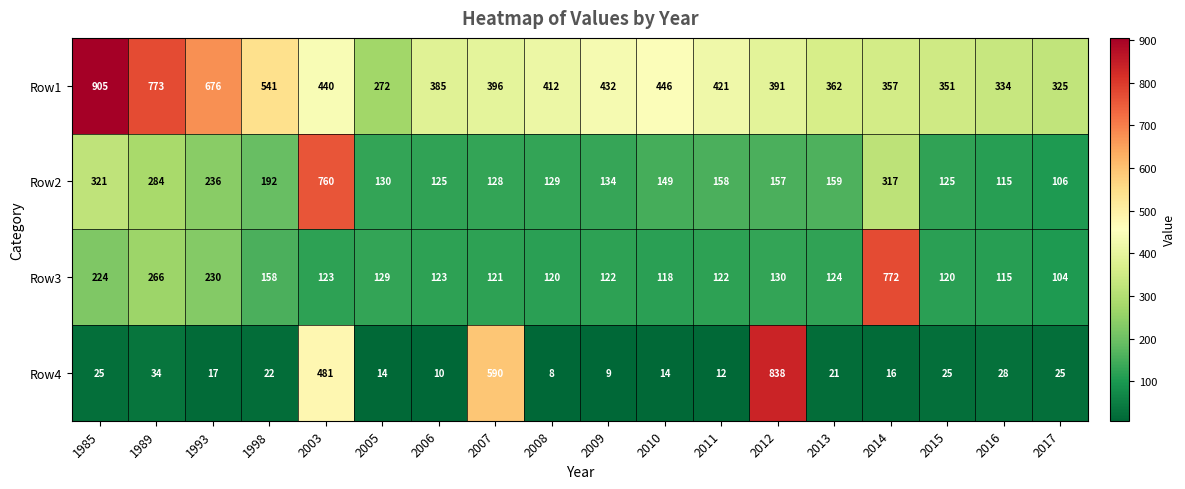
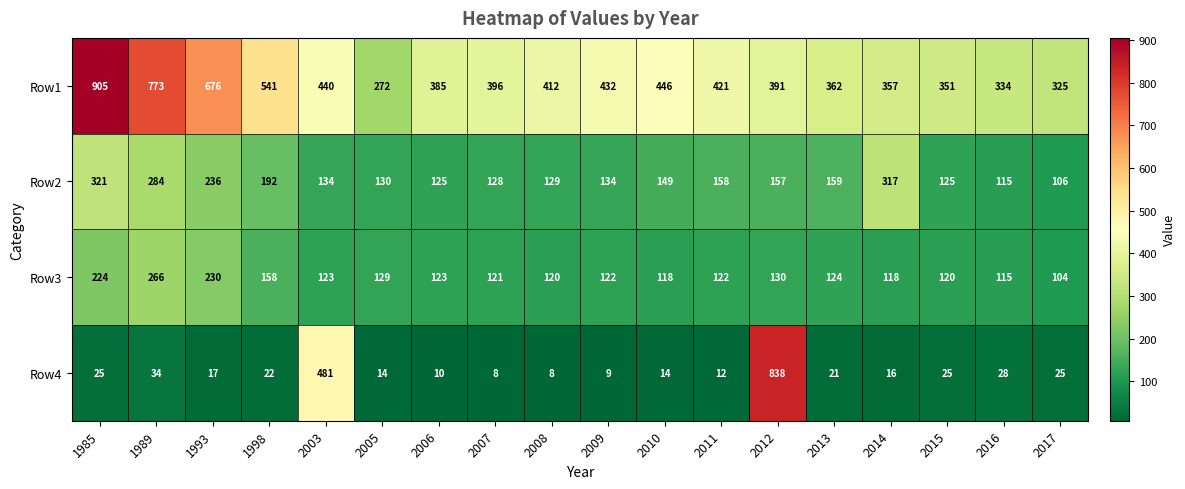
Row2, 2003: 760 -> 134
Row3, 2014: 772 -> 118
Row4, 2007: 590 -> 8
